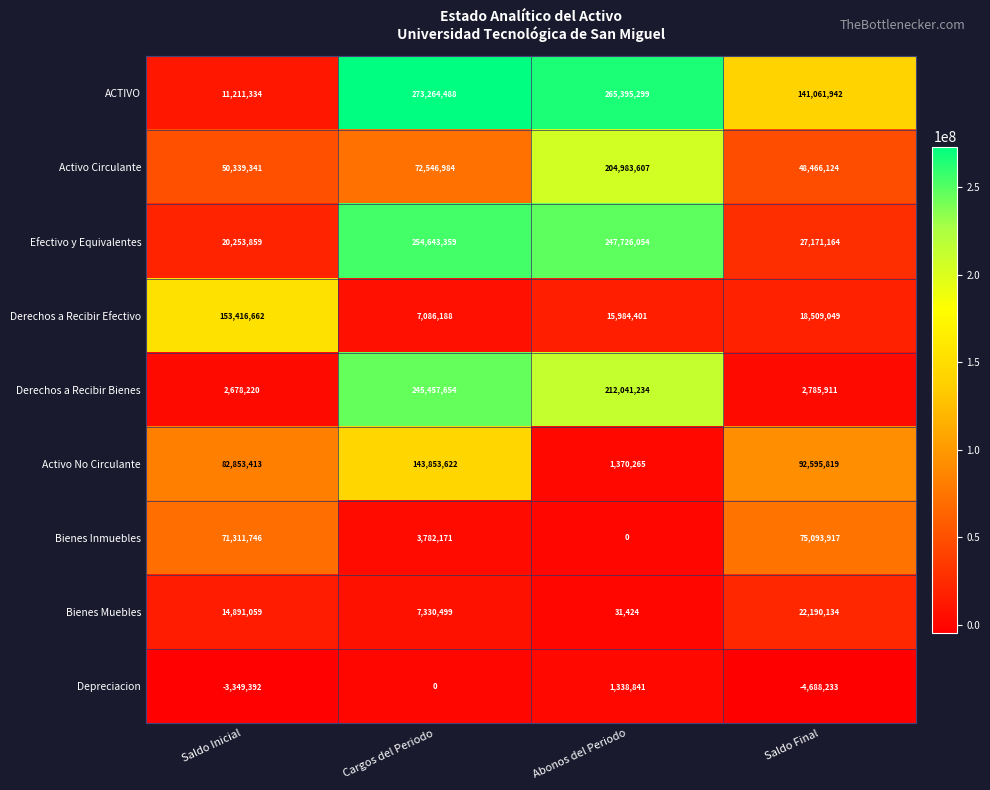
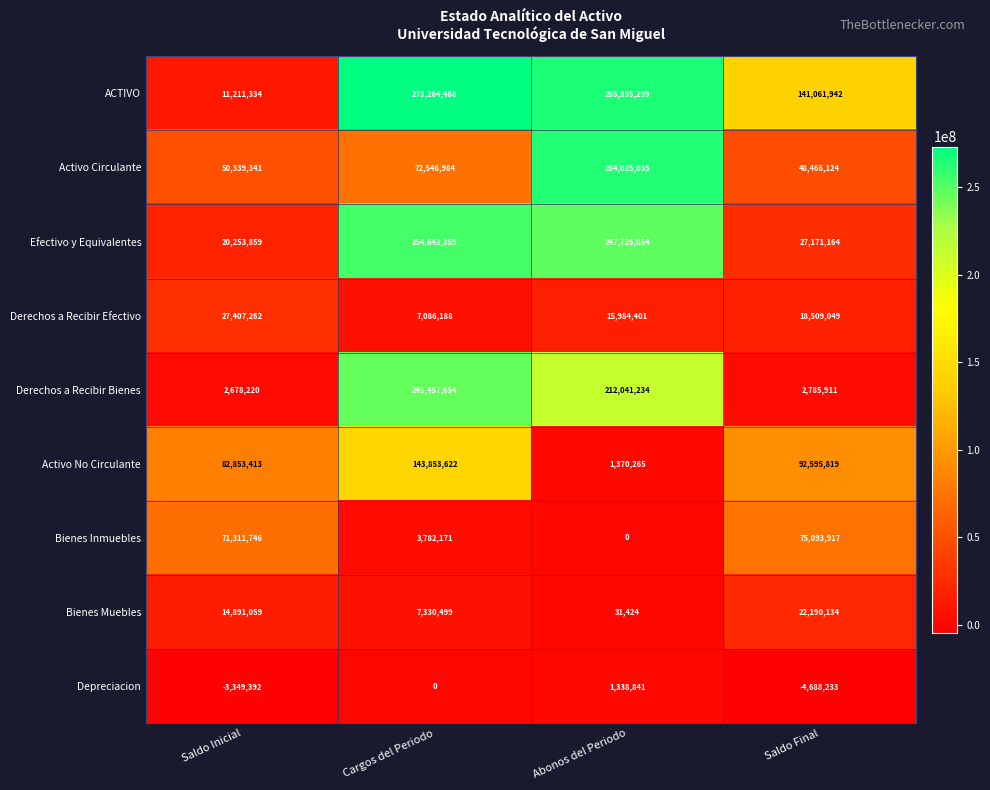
Activo Circulante, Abonos del Periodo: 204,983,607 -> 264,025,035
Derechos a Recibir Efectivo, Saldo Inicial: 153,416,662 -> 27,407,262
